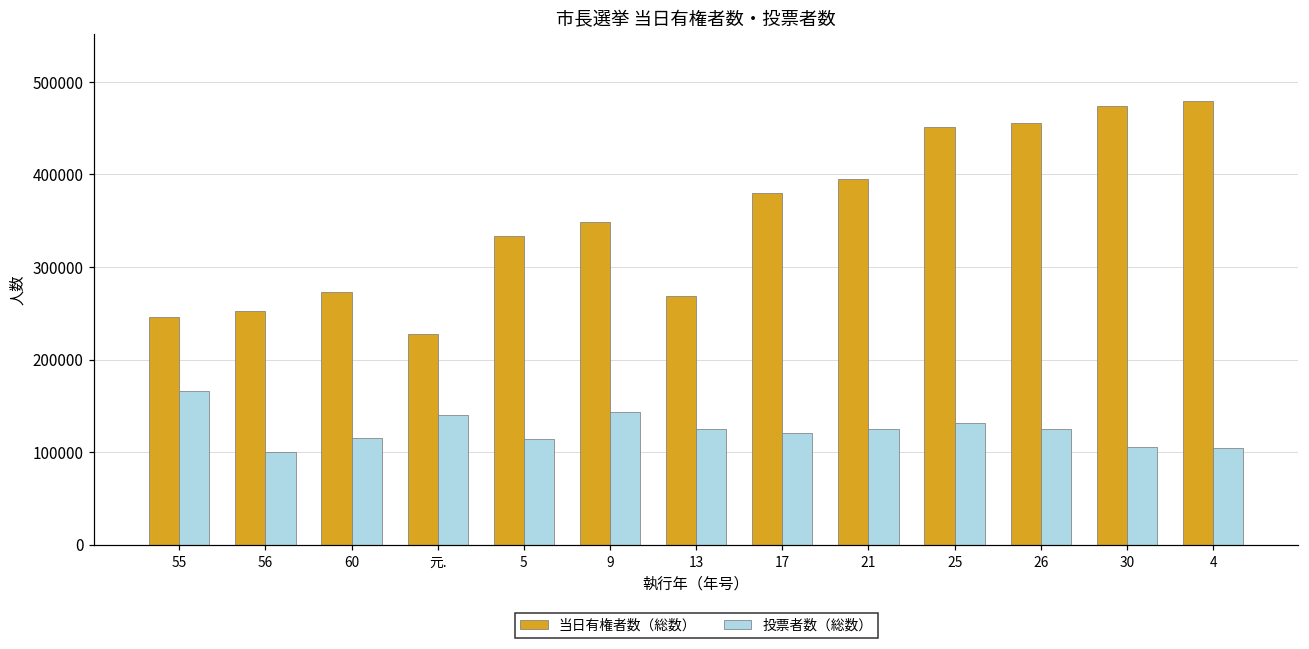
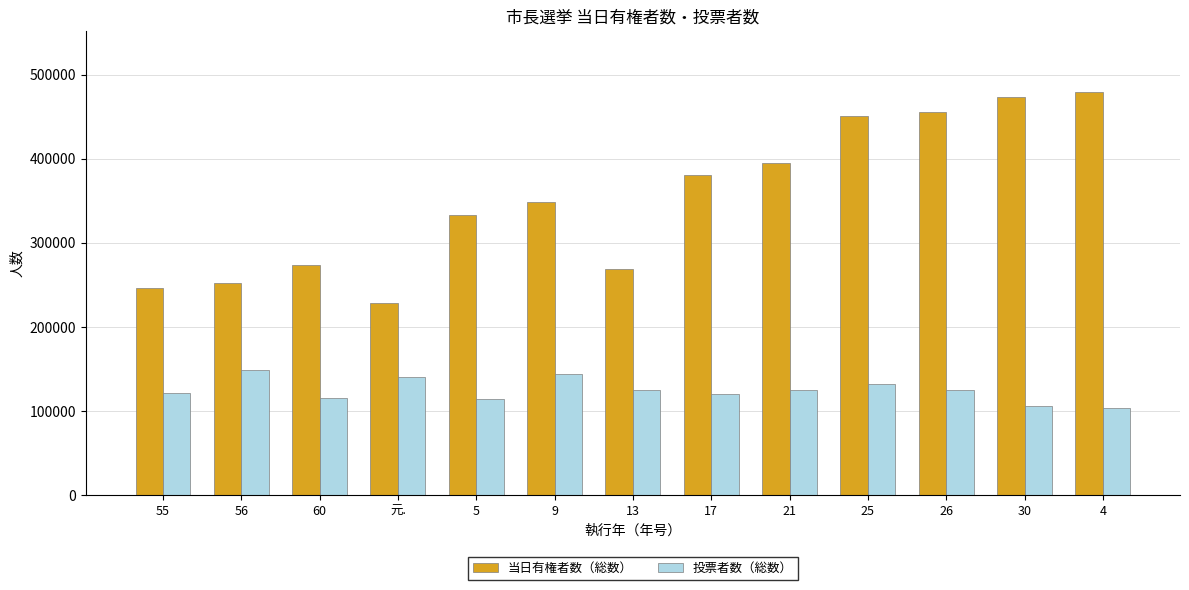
投票者数（総数）, 55: 170000 -> 120000
投票者数（総数）, 56: 100000 -> 150000
